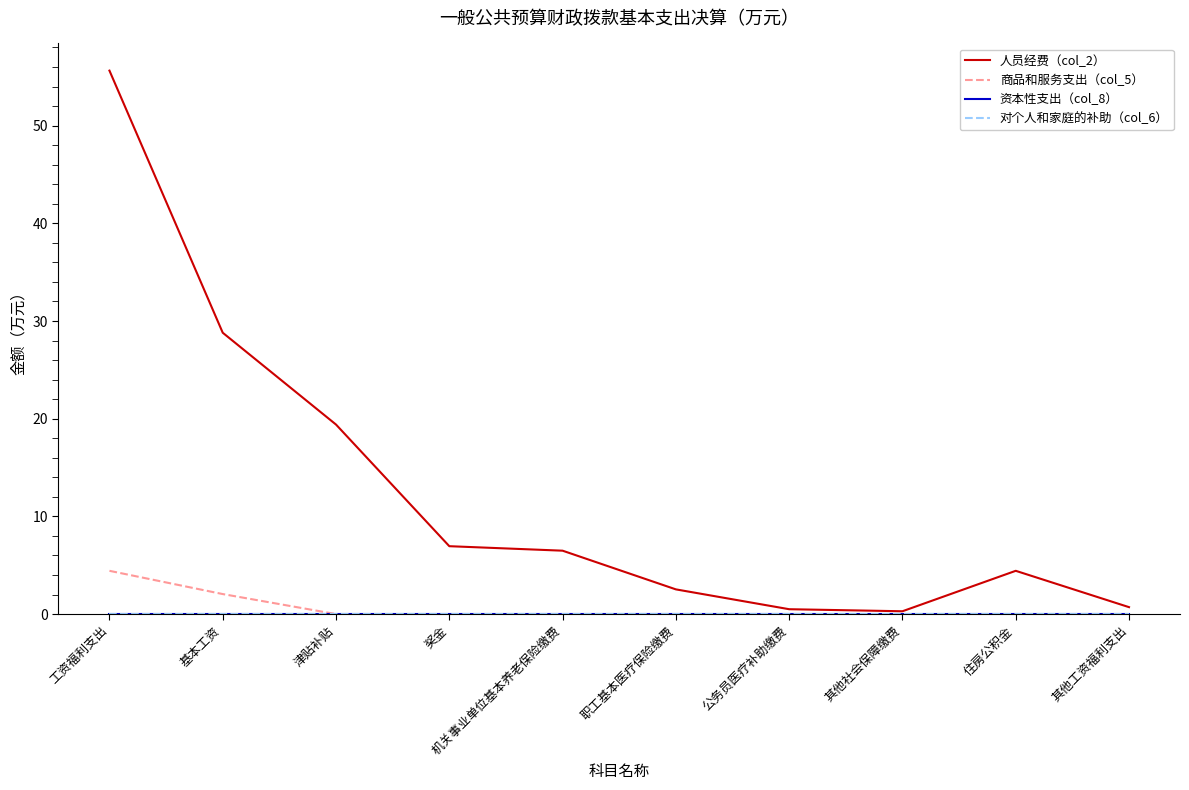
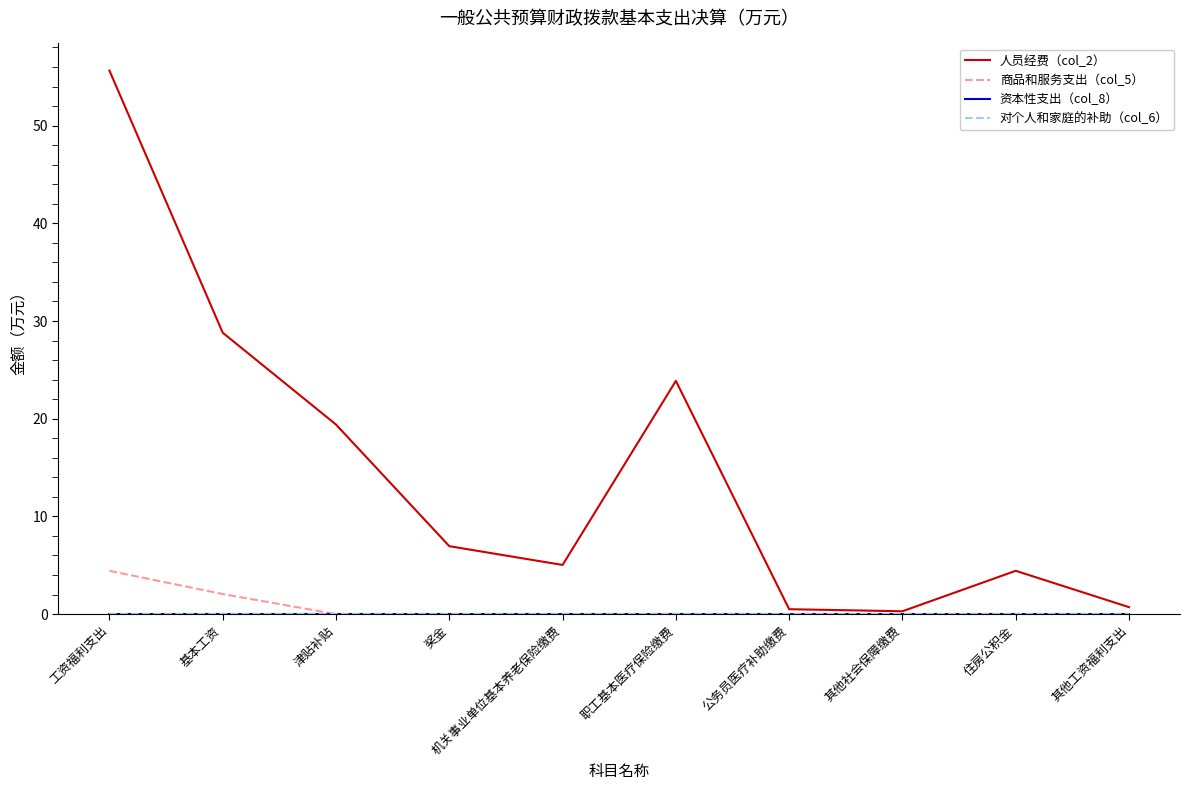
人员经费（col_2）, 机关事业单位基本养老保险缴费: 6 -> 5
人员经费（col_2）, 职工基本医疗保险缴费: 3 -> 24
